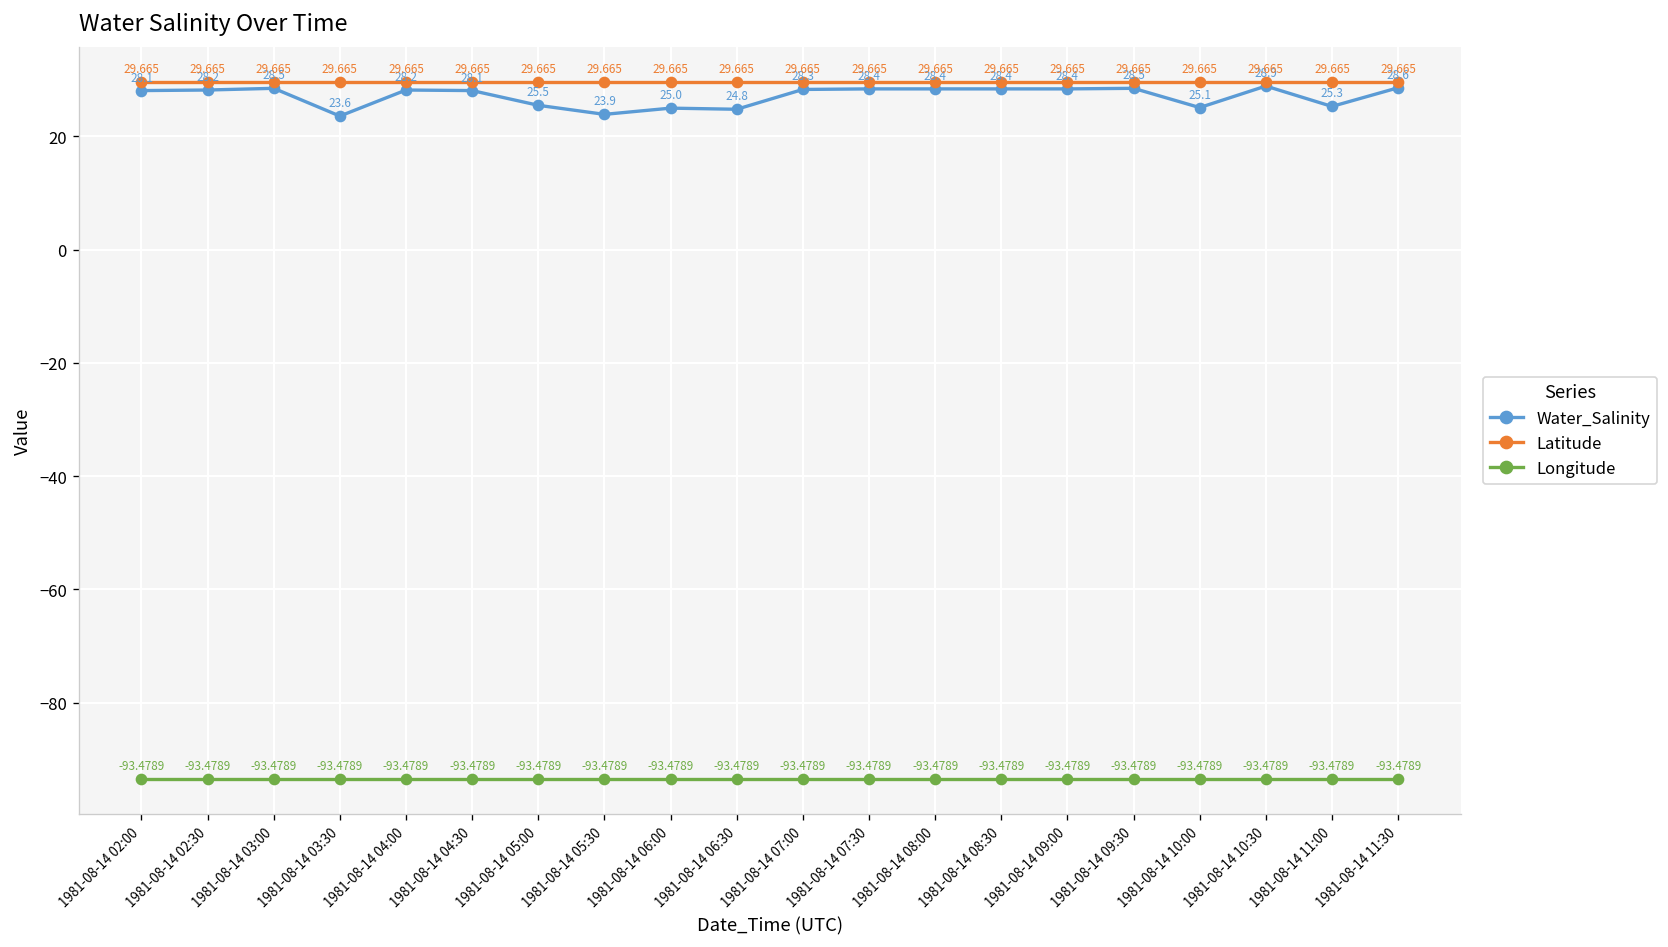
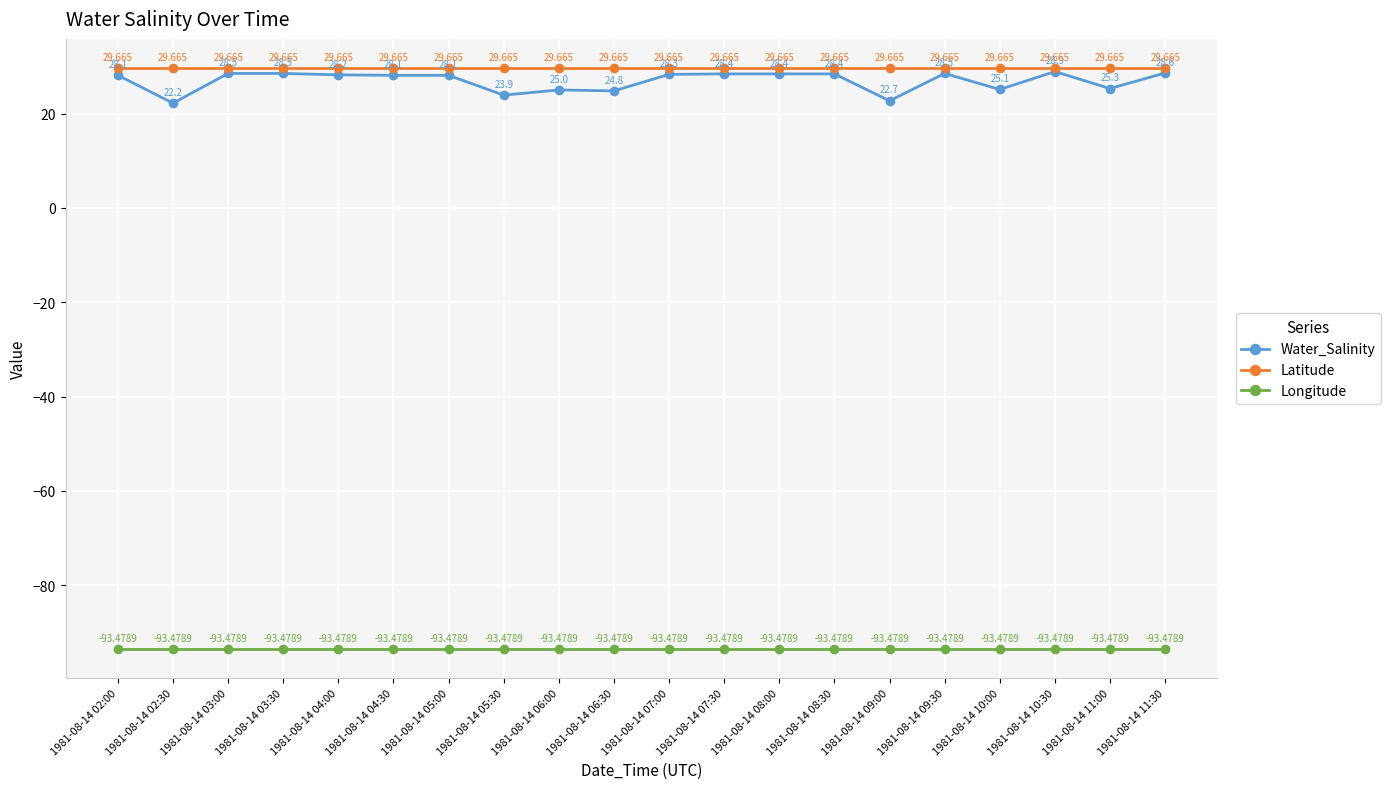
Water_Salinity, 1981-08-14 02:30: 28.2 -> 22.2
Water_Salinity, 1981-08-14 03:30: 23.6 -> 28.5
Water_Salinity, 1981-08-14 05:00: 25.5 -> 28.1
Water_Salinity, 1981-08-14 09:00: 28.4 -> 22.7
